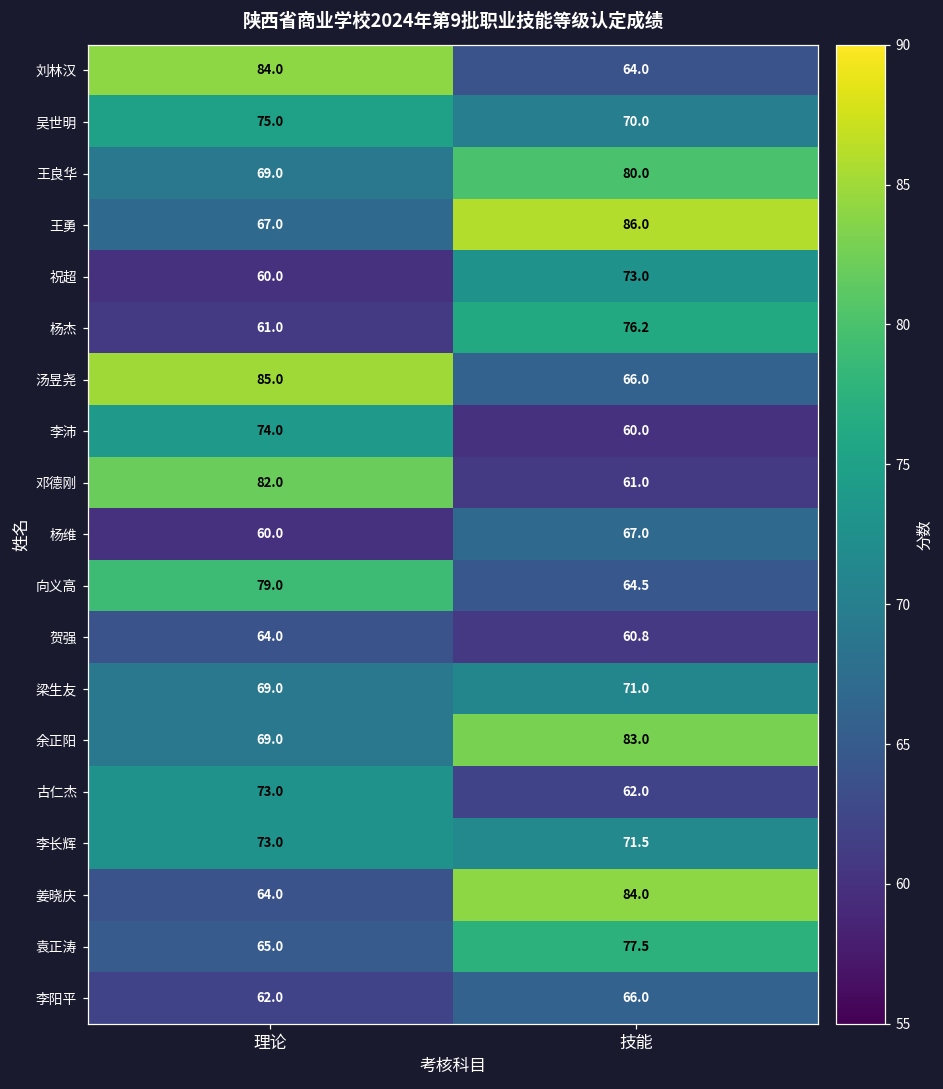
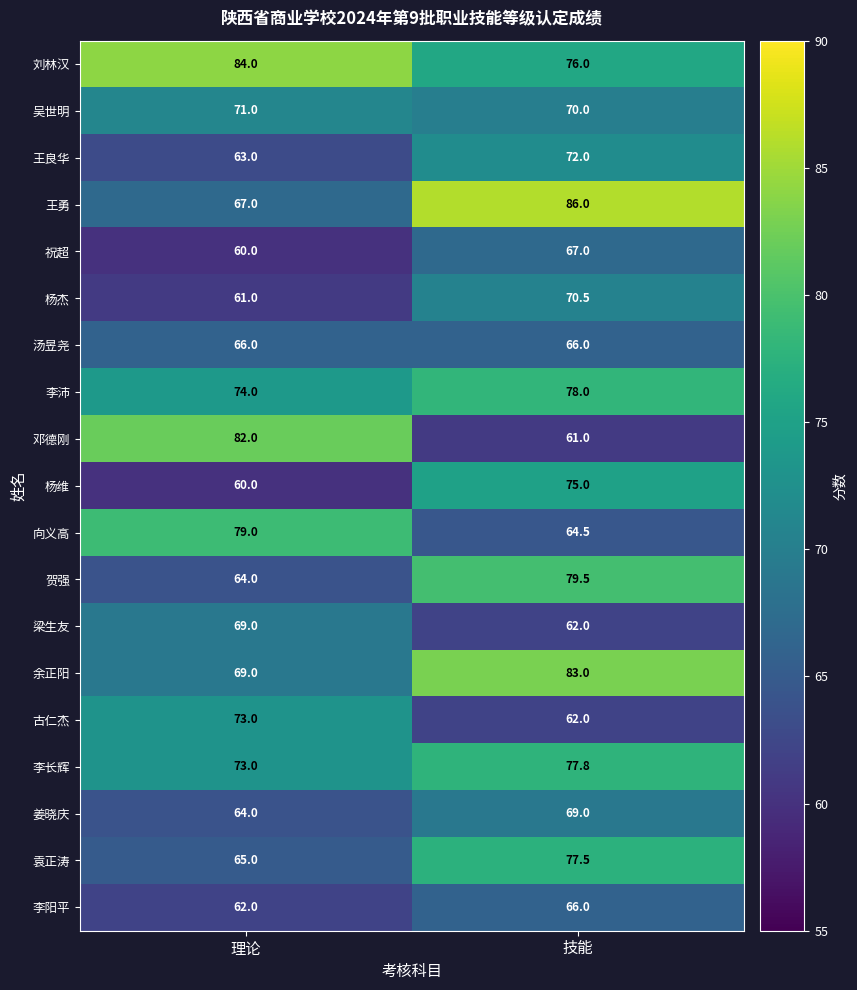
刘林汉, 技能: 64.0 -> 76.0
吴世明, 理论: 75.0 -> 71.0
王良华, 理论: 69.0 -> 63.0
王良华, 技能: 80.0 -> 72.0
祝超, 技能: 73.0 -> 67.0
杨杰, 技能: 76.2 -> 70.5
汤昱尧, 理论: 85.0 -> 66.0
李沛, 技能: 60.0 -> 78.0
杨维, 技能: 67.0 -> 75.0
贺强, 技能: 60.8 -> 79.5
梁生友, 技能: 71.0 -> 62.0
李长辉, 技能: 71.5 -> 77.8
姜晓庆, 技能: 84.0 -> 69.0
